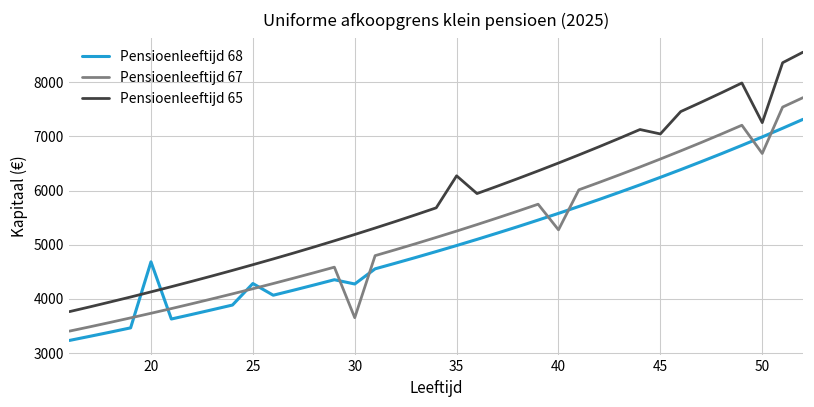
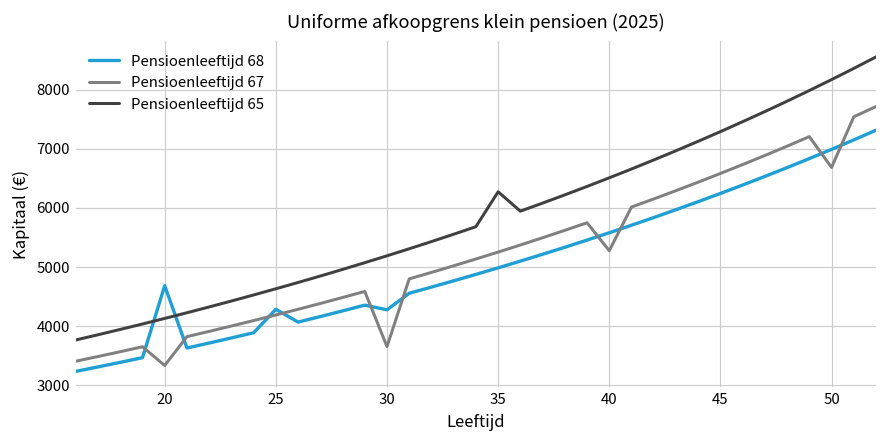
Pensioenleeftijd 67, 20: 3700 -> 3300
Pensioenleeftijd 65, 45: 7000 -> 7300
Pensioenleeftijd 65, 50: 7300 -> 8200
